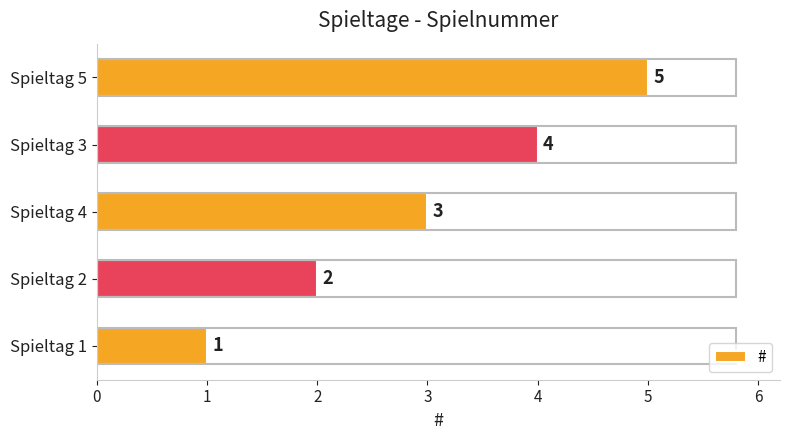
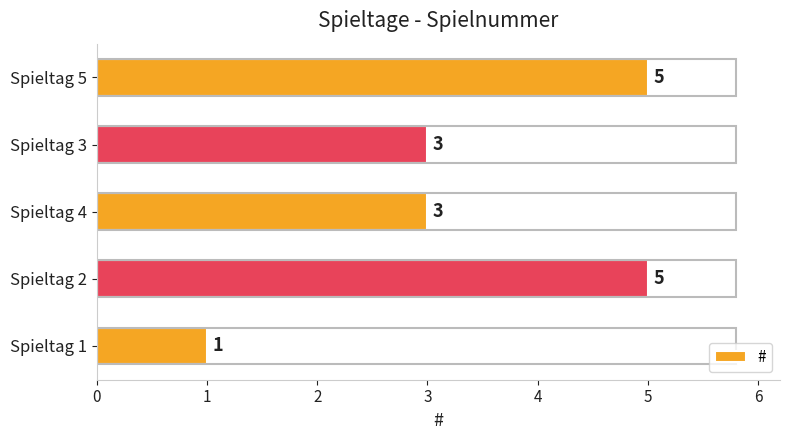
Spieltag 3: 4 -> 3
Spieltag 2: 2 -> 5
